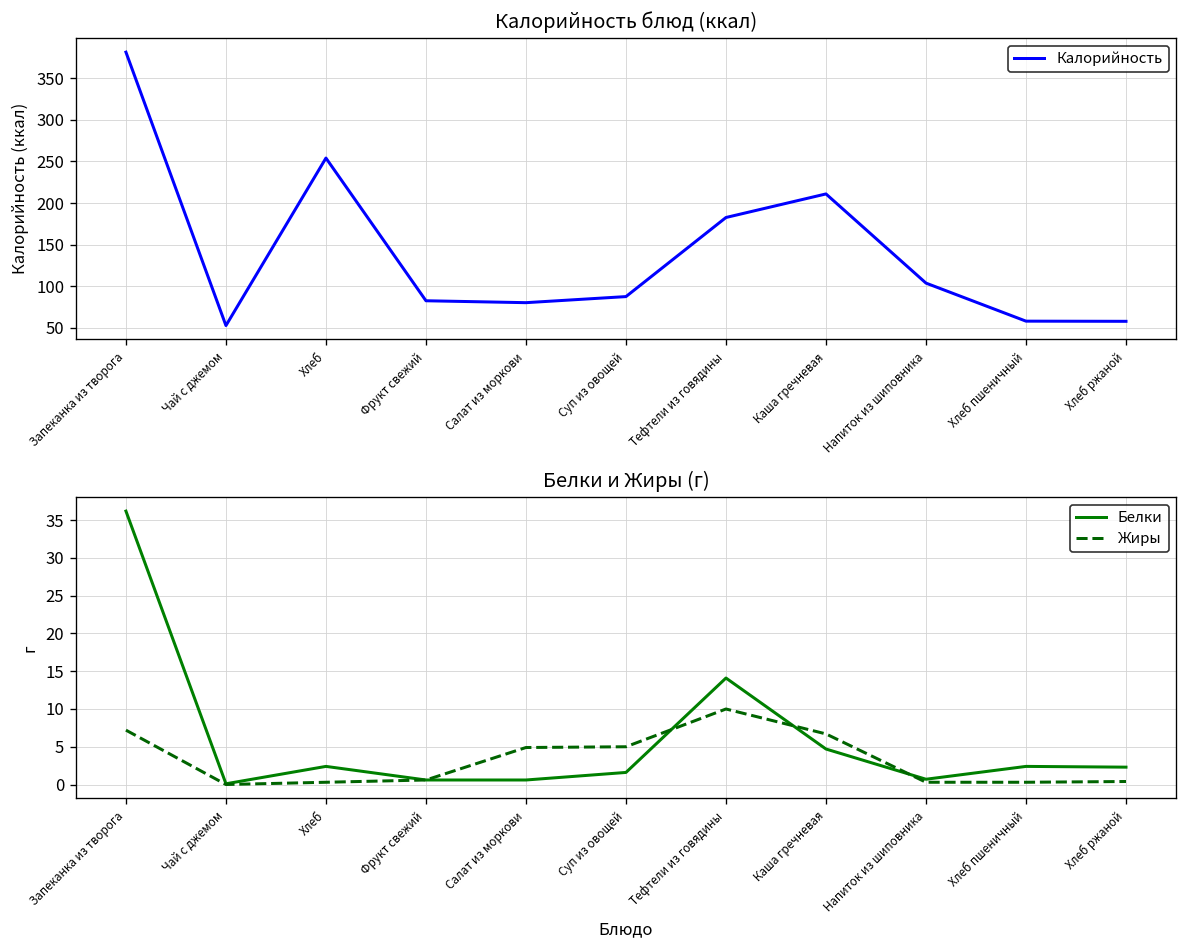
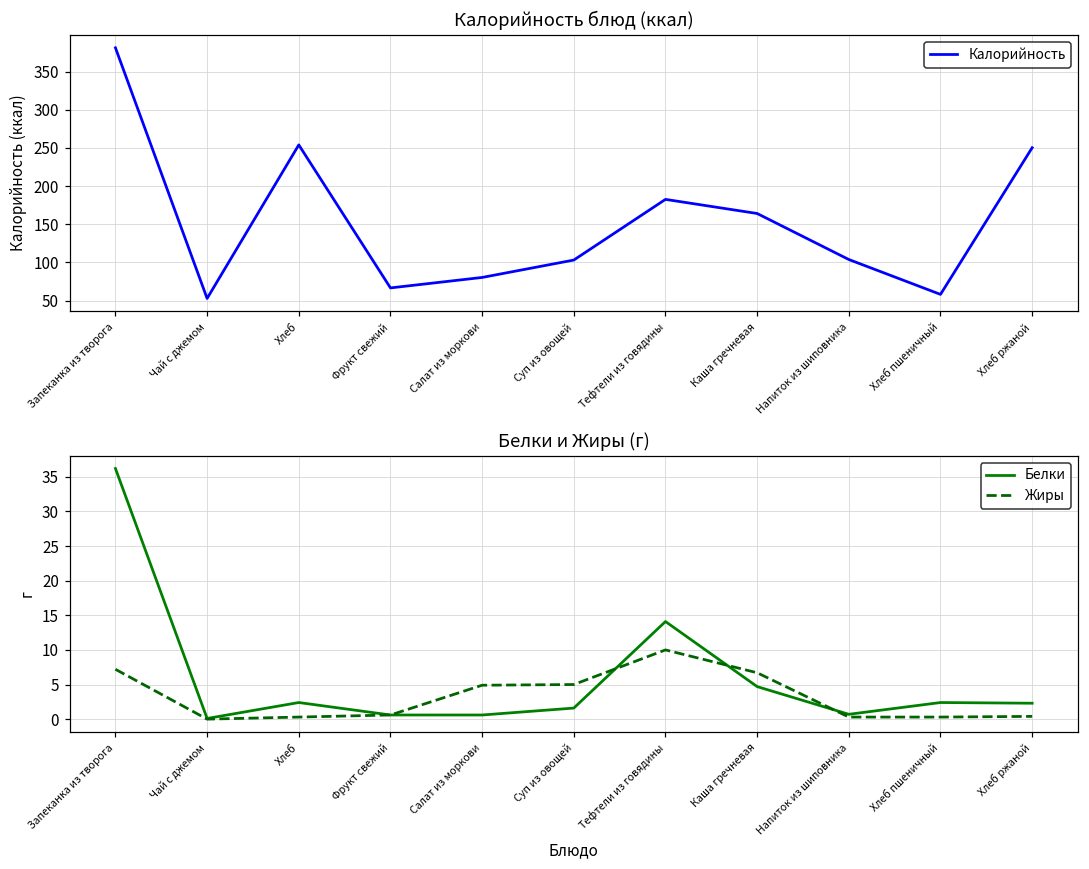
Калорийность блюд (ккал), Фрукт свежий: 80 -> 70
Калорийность блюд (ккал), Суп из овощей: 90 -> 100
Калорийность блюд (ккал), Каша гречневая: 210 -> 160
Калорийность блюд (ккал), Хлеб ржаной: 60 -> 250
